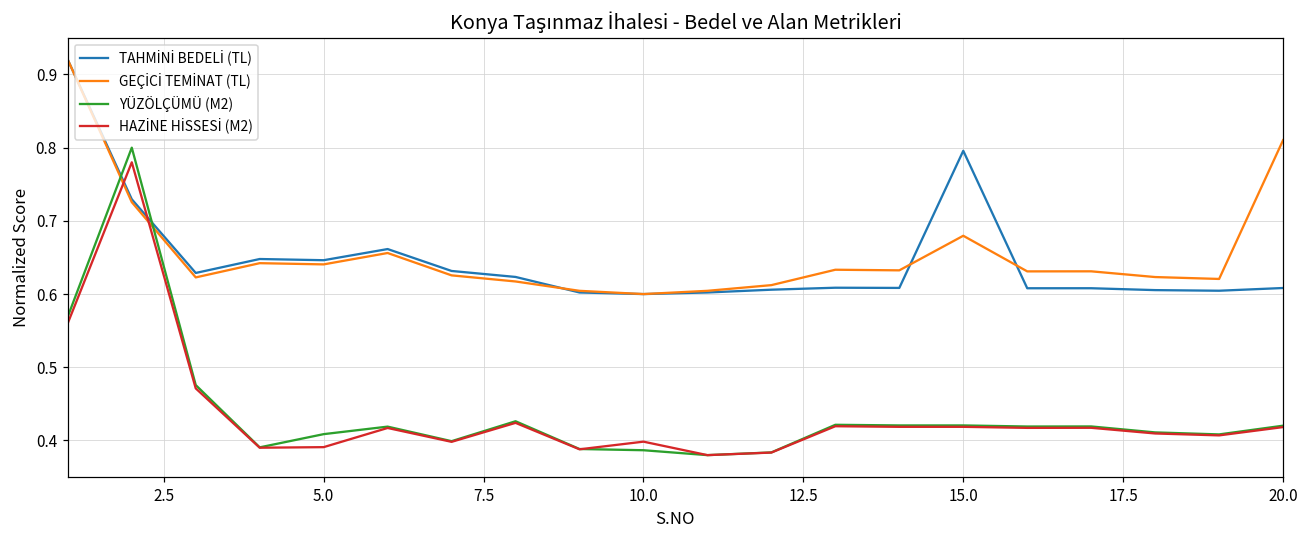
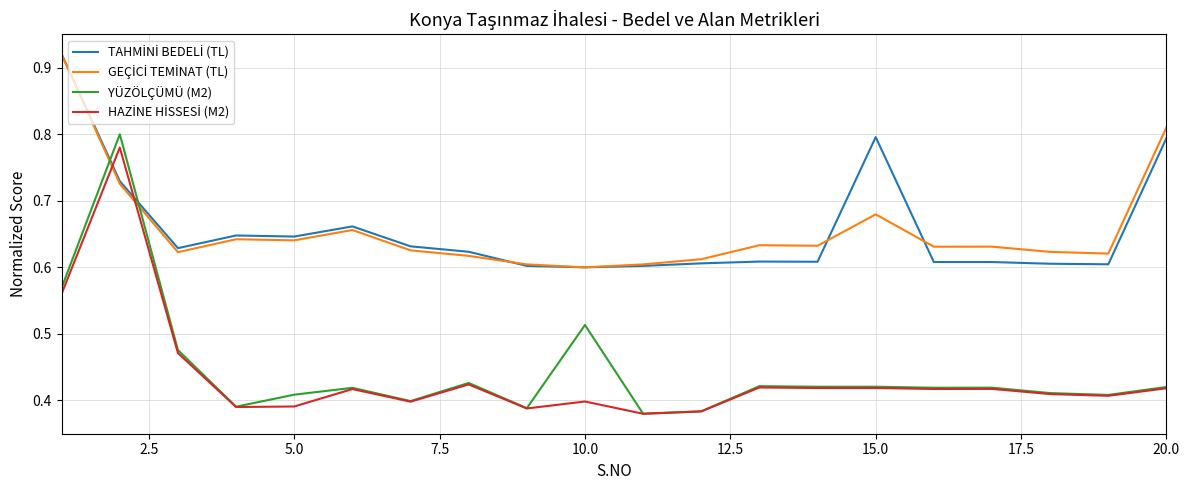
YÜZÖLÇÜMÜ (M2), 10.0: 0.39 -> 0.51
TAHMİNİ BEDELİ (TL), 20.0: 0.61 -> 0.79
